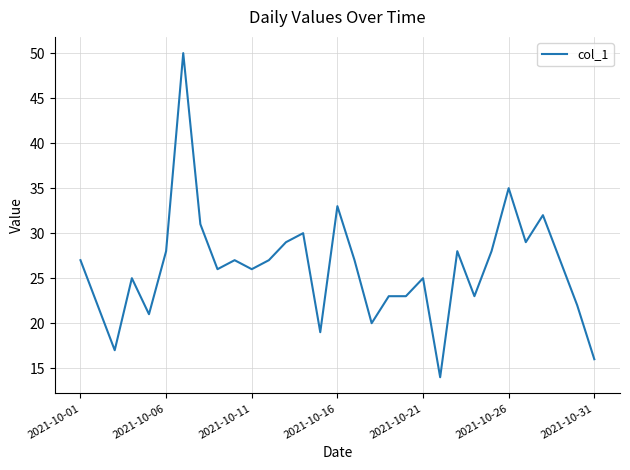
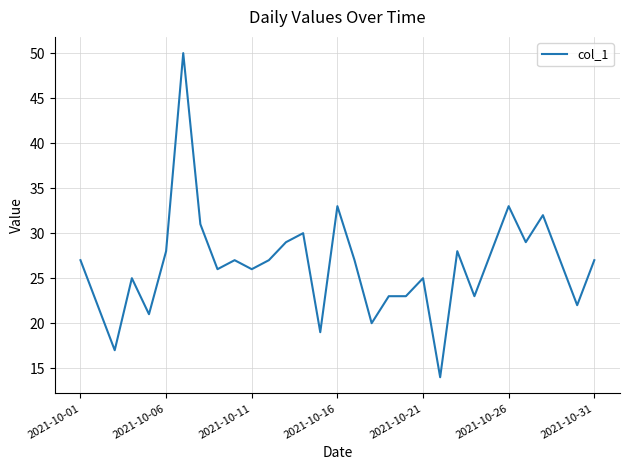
2021-10-26: 35 -> 33
2021-10-31: 16 -> 27
